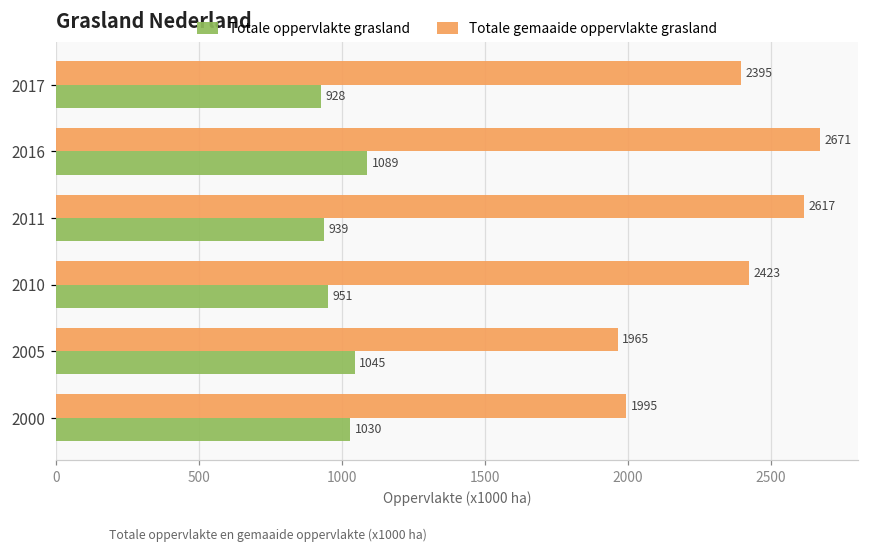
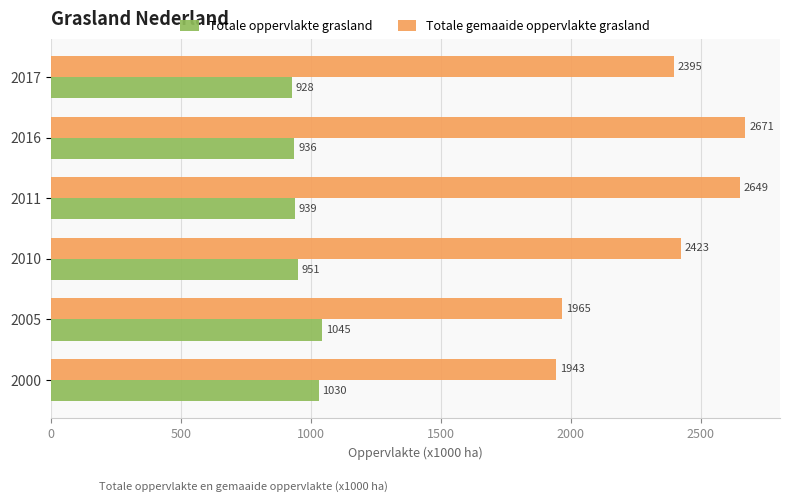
Totale oppervlakte grasland, 2016: 1089 -> 936
Totale gemaaide oppervlakte grasland, 2011: 2617 -> 2649
Totale gemaaide oppervlakte grasland, 2000: 1995 -> 1943
